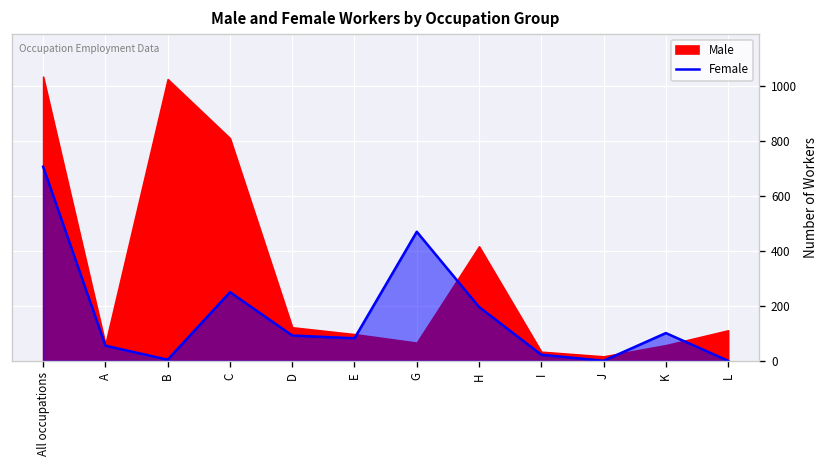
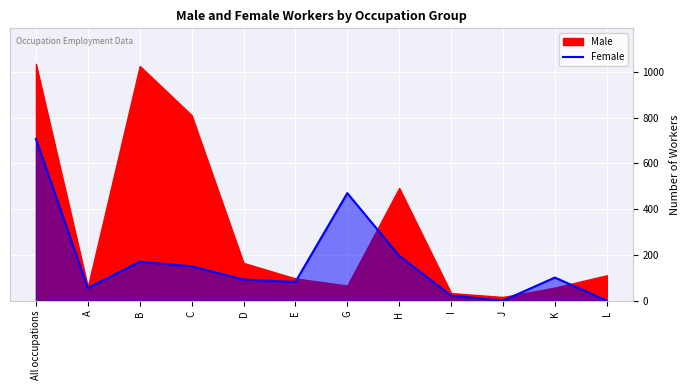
Female, B: 0 -> 170
Female, C: 250 -> 150
Male, D: 120 -> 170
Male, H: 420 -> 490
